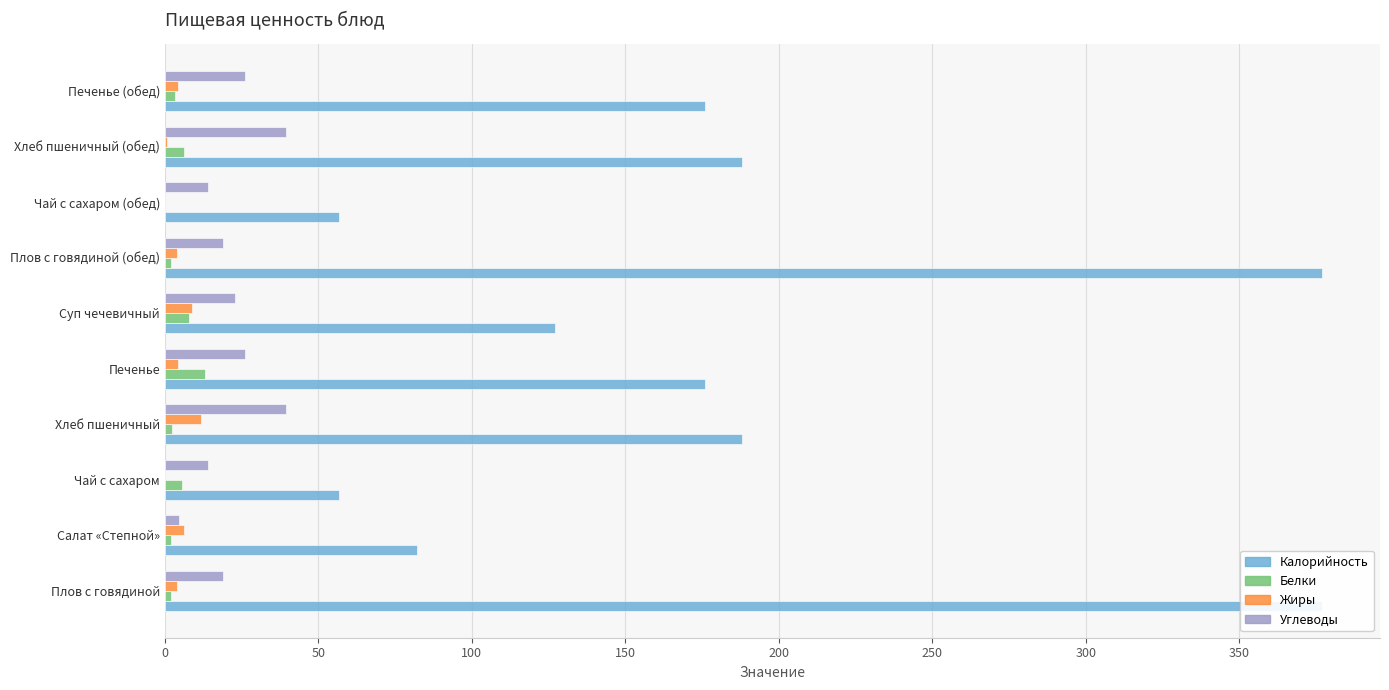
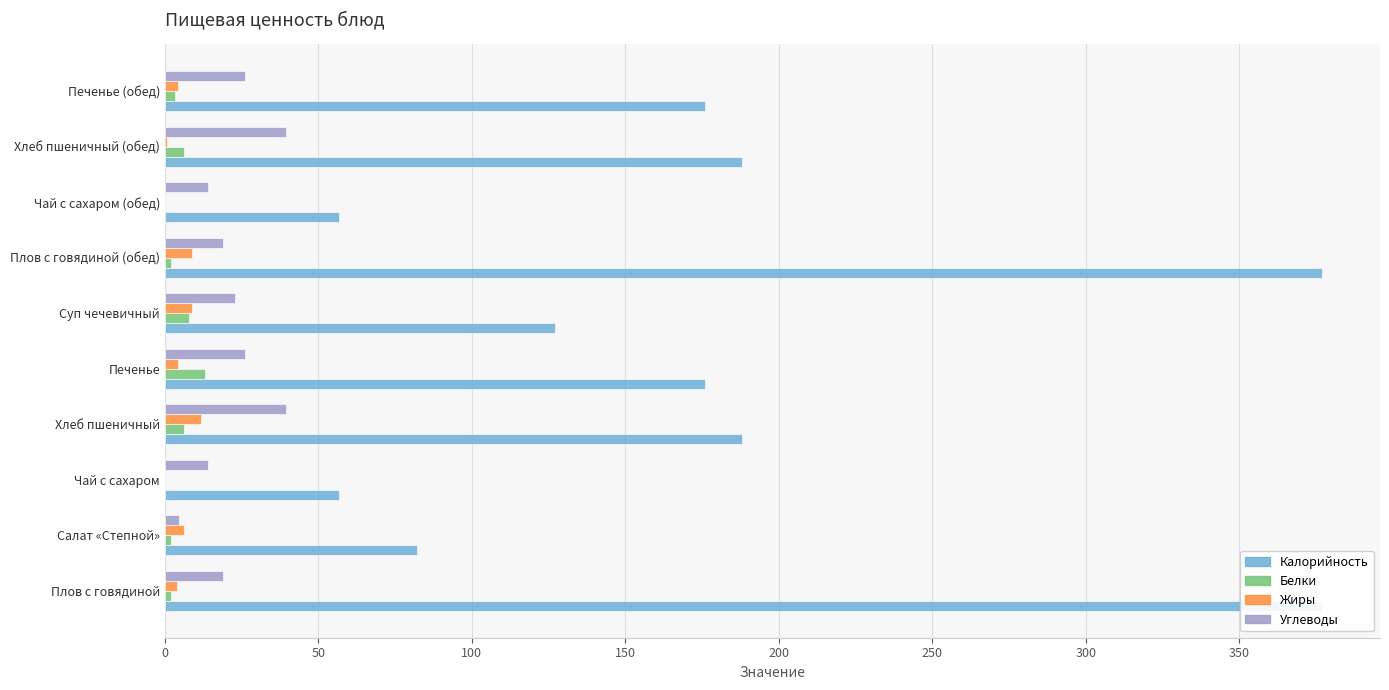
Жиры, Плов с говядиной (обед): 4 -> 9
Белки, Хлеб пшеничный: 2 -> 6
Белки, Чай с сахаром: 6 -> 0
